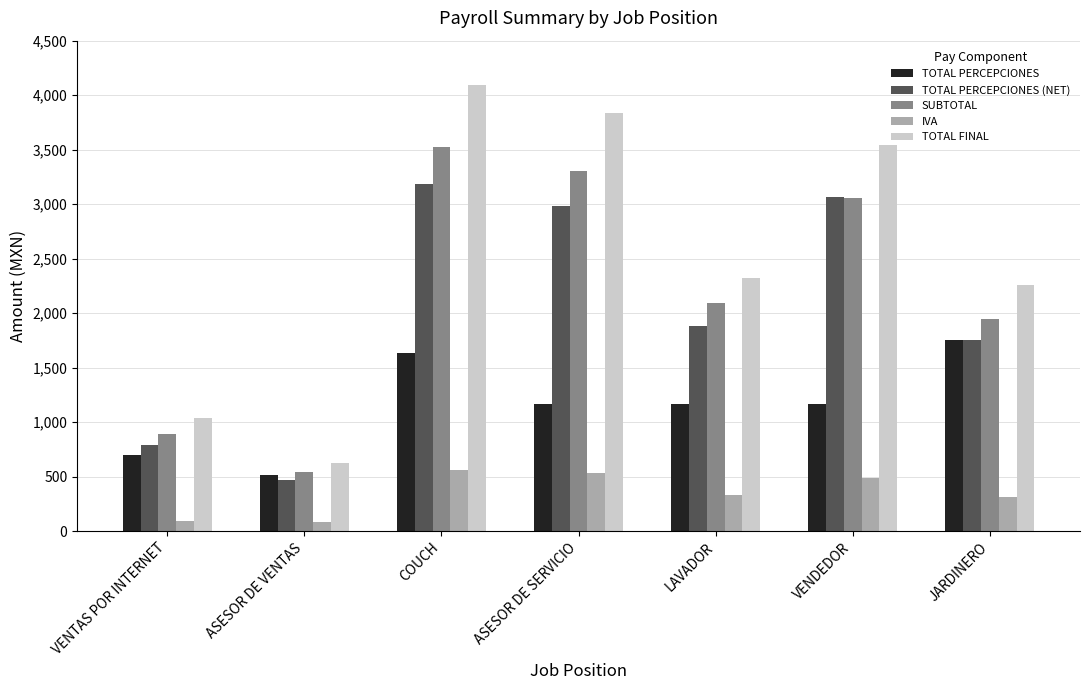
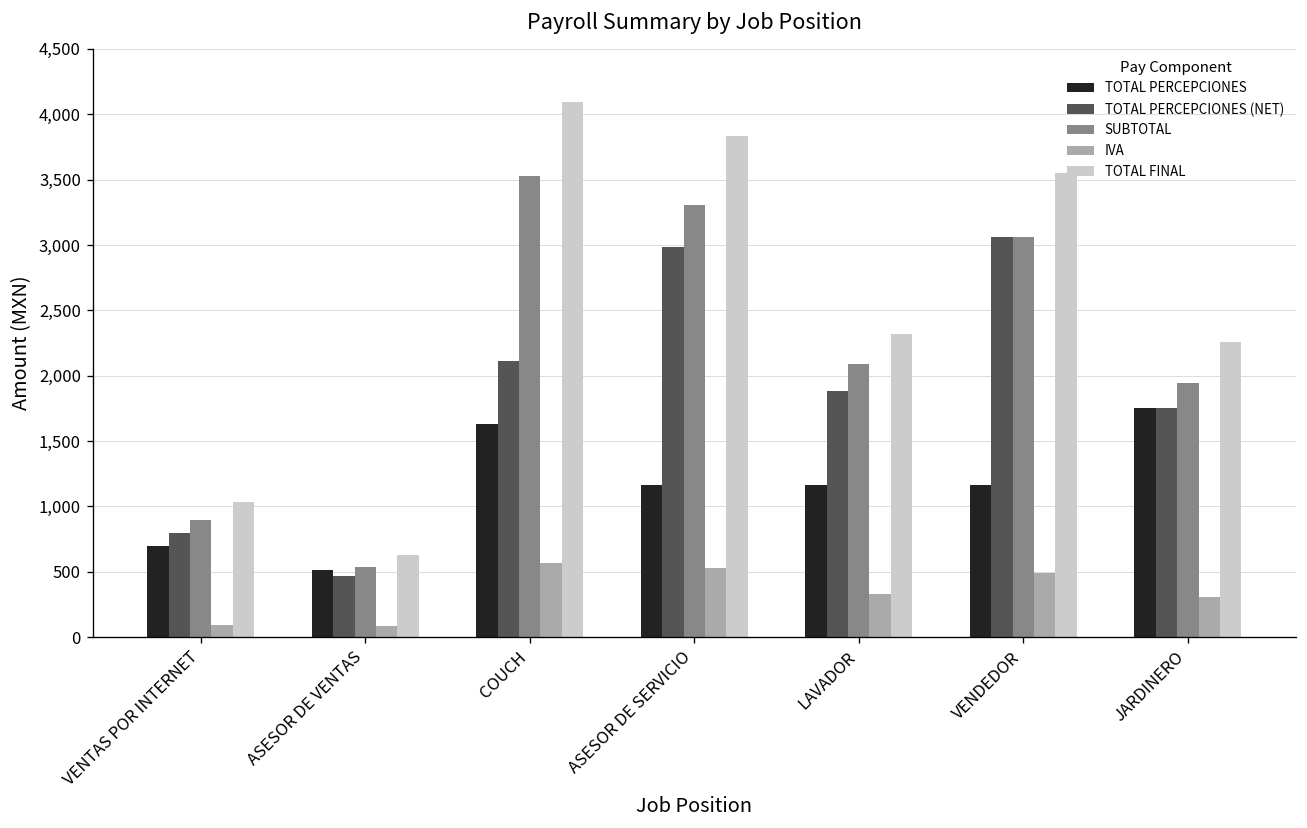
TOTAL PERCEPCIONES (NET), COUCH: 3,190 -> 2,110
